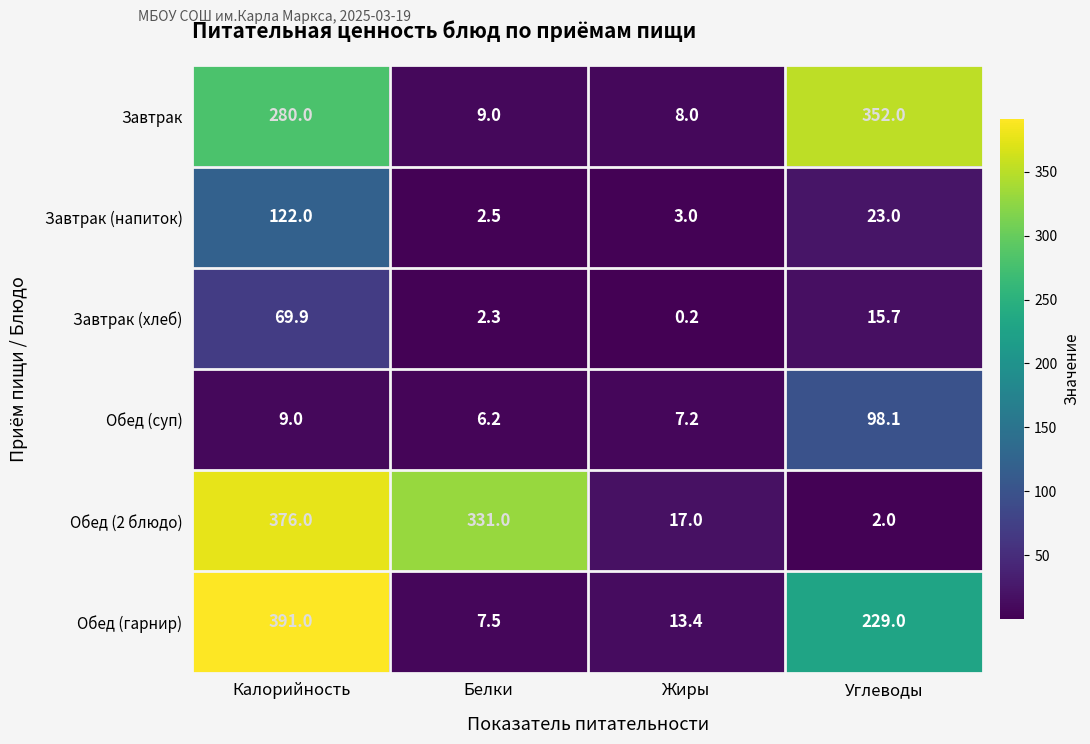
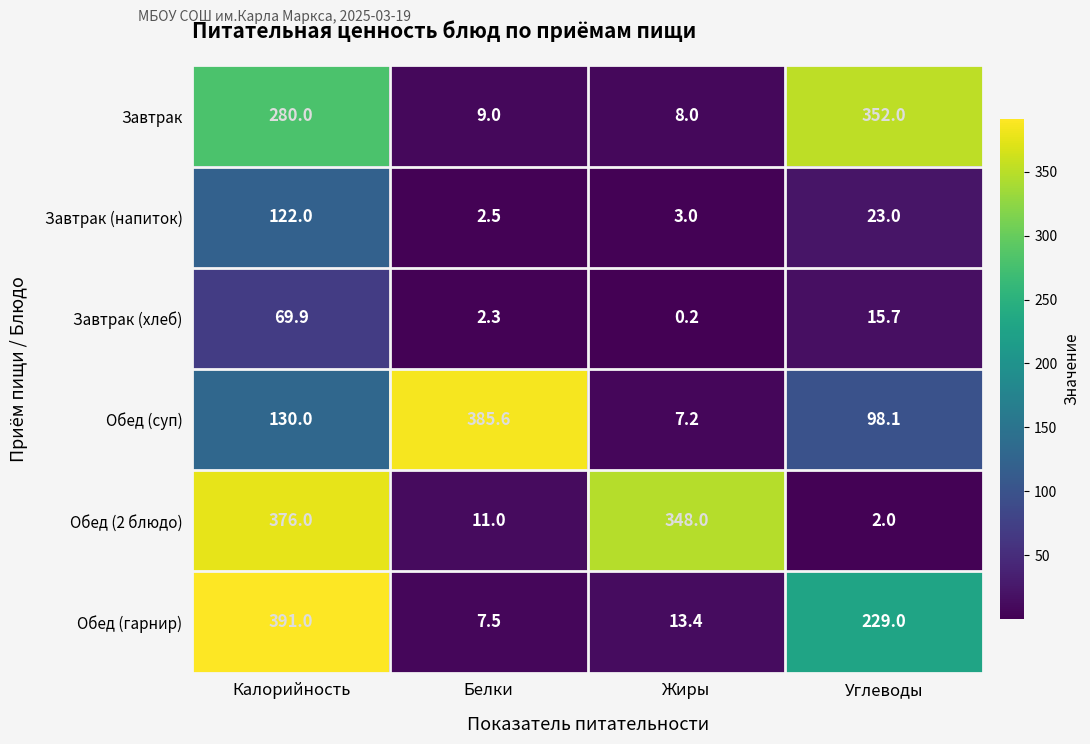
Обед (суп), Калорийность: 9.0 -> 130.0
Обед (суп), Белки: 6.2 -> 385.6
Обед (2 блюдо), Белки: 331.0 -> 11.0
Обед (2 блюдо), Жиры: 17.0 -> 348.0
